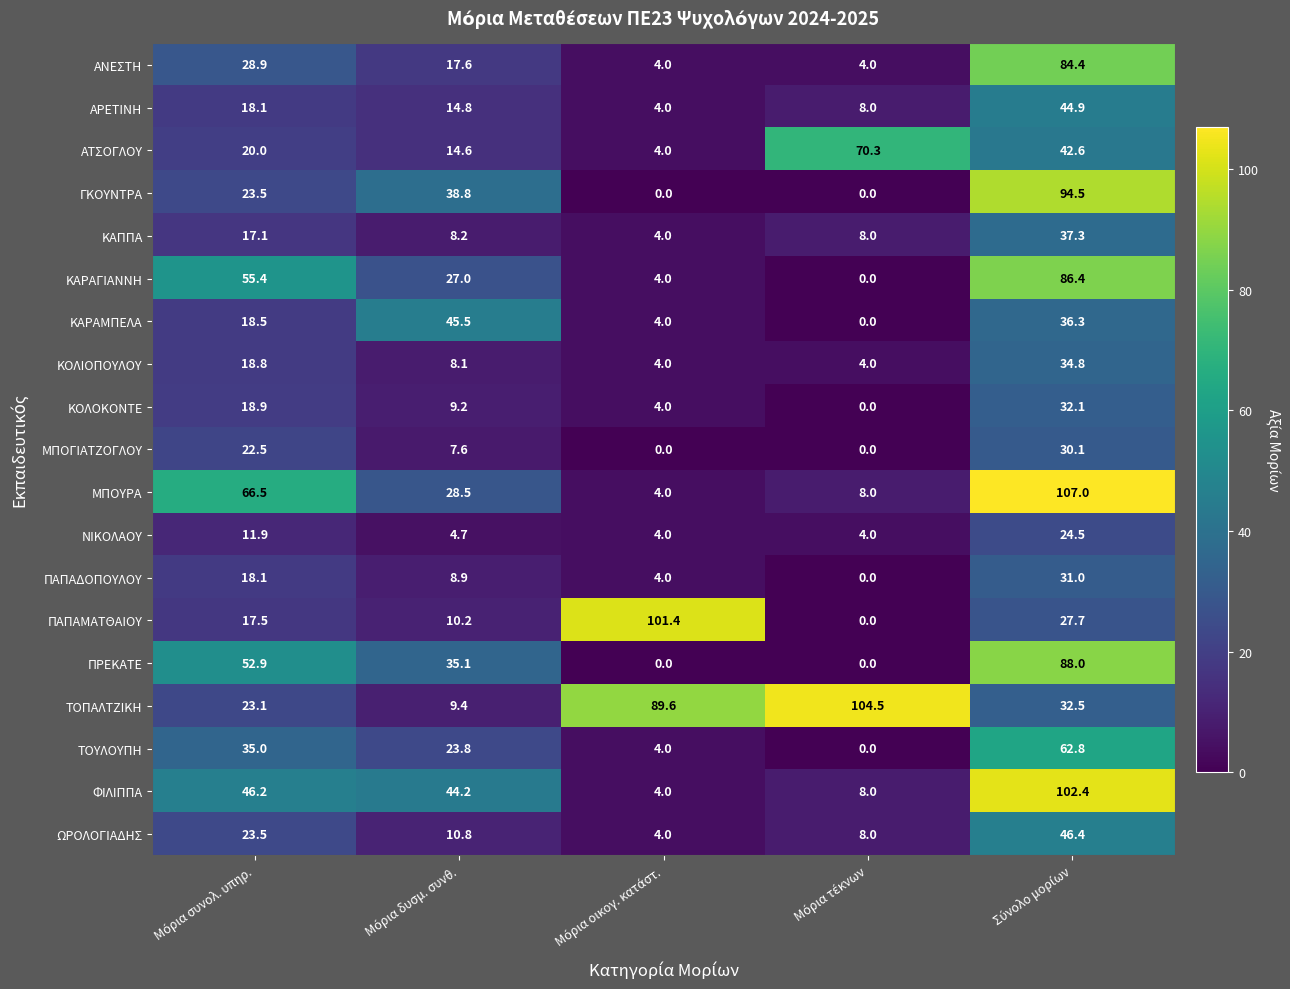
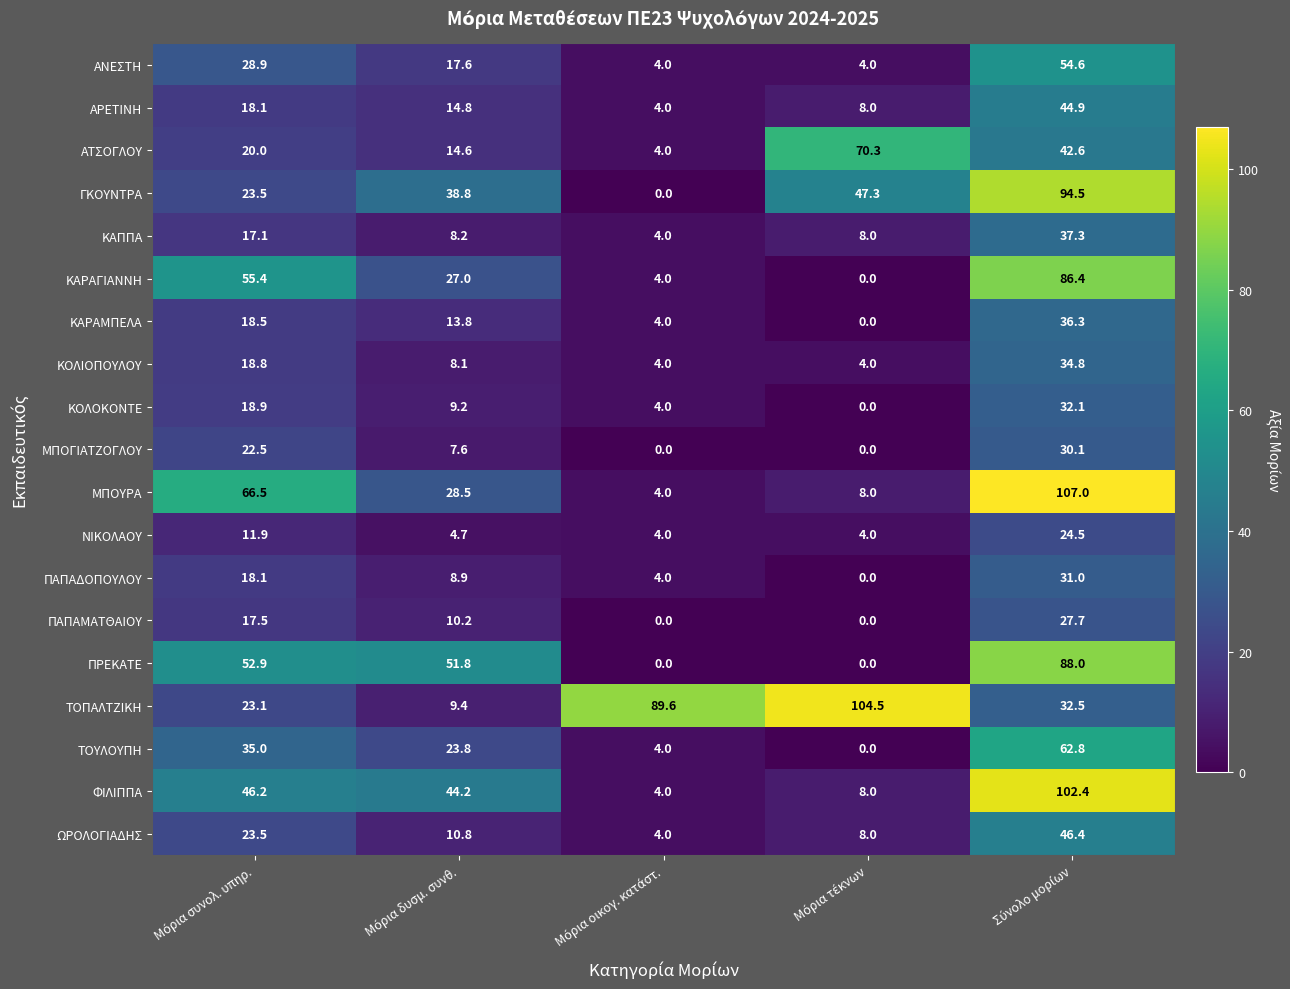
ΑΝΕΣΤΗ, Σύνολο μορίων: 84.4 -> 54.6
ΓΚΟΥΝΤΡΑ, Μόρια τέκνων: 0.0 -> 47.3
ΚΑΡΑΜΠΕΛΑ, Μόρια δυσμ. συνθ.: 45.5 -> 13.8
ΠΑΠΑΜΑΤΘΑΙΟΥ, Μόρια οικογ. κατάστ.: 101.4 -> 0.0
ΠΡΕΚΑΤΕ, Μόρια δυσμ. συνθ.: 35.1 -> 51.8
